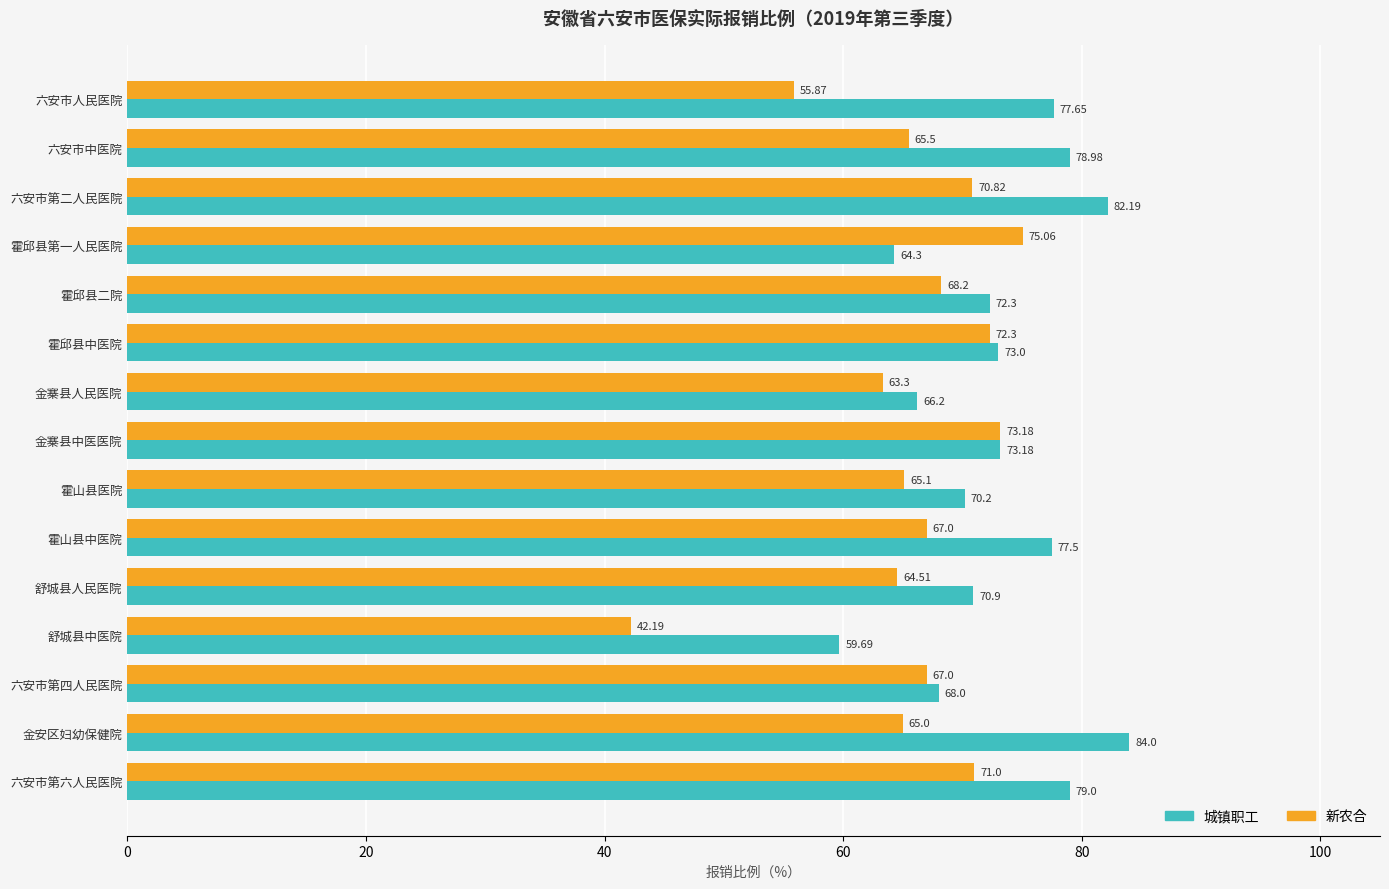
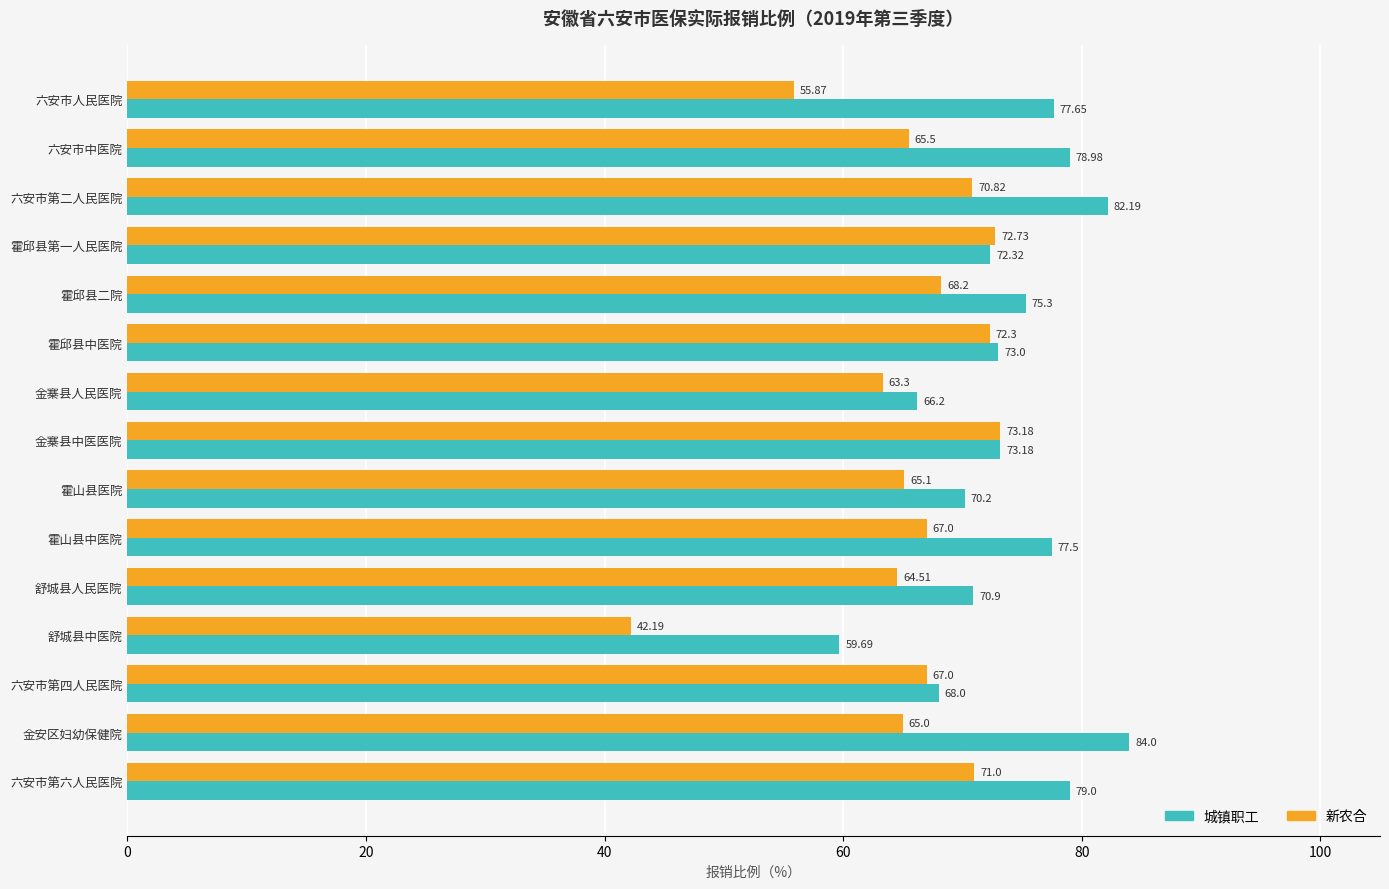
新农合, 霍邱县第一人民医院: 75.06 -> 72.73
城镇职工, 霍邱县第一人民医院: 64.3 -> 72.32
城镇职工, 霍邱县二院: 72.3 -> 75.3
